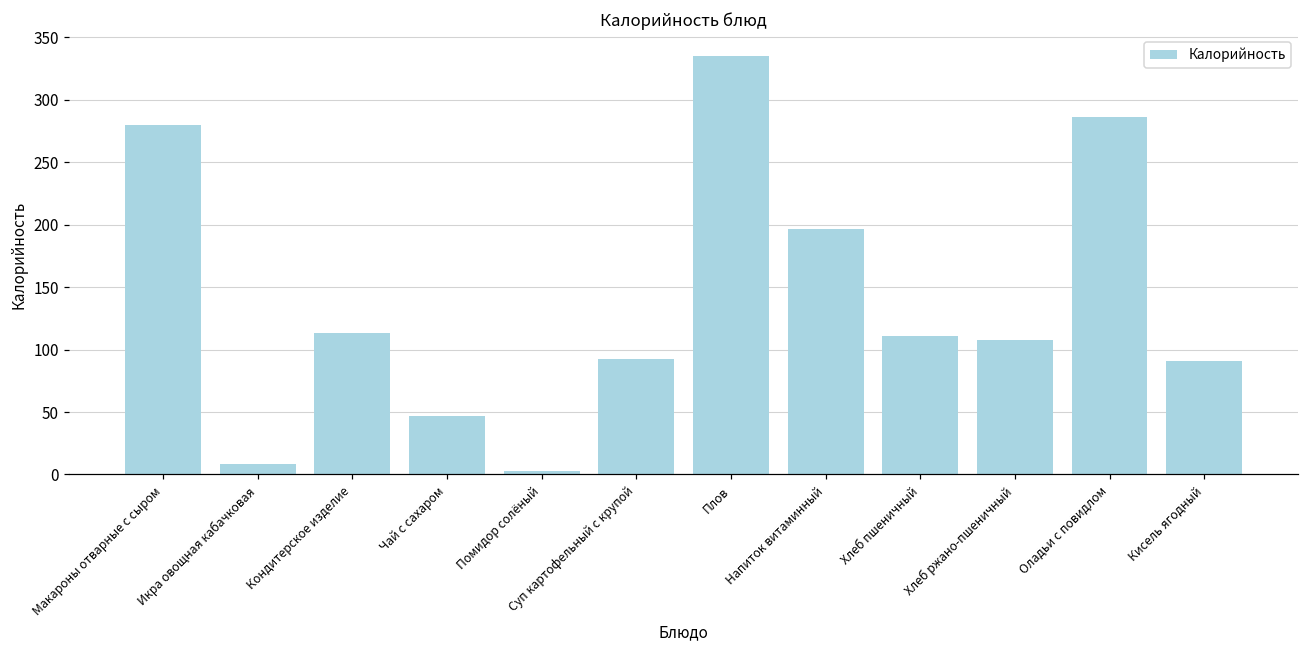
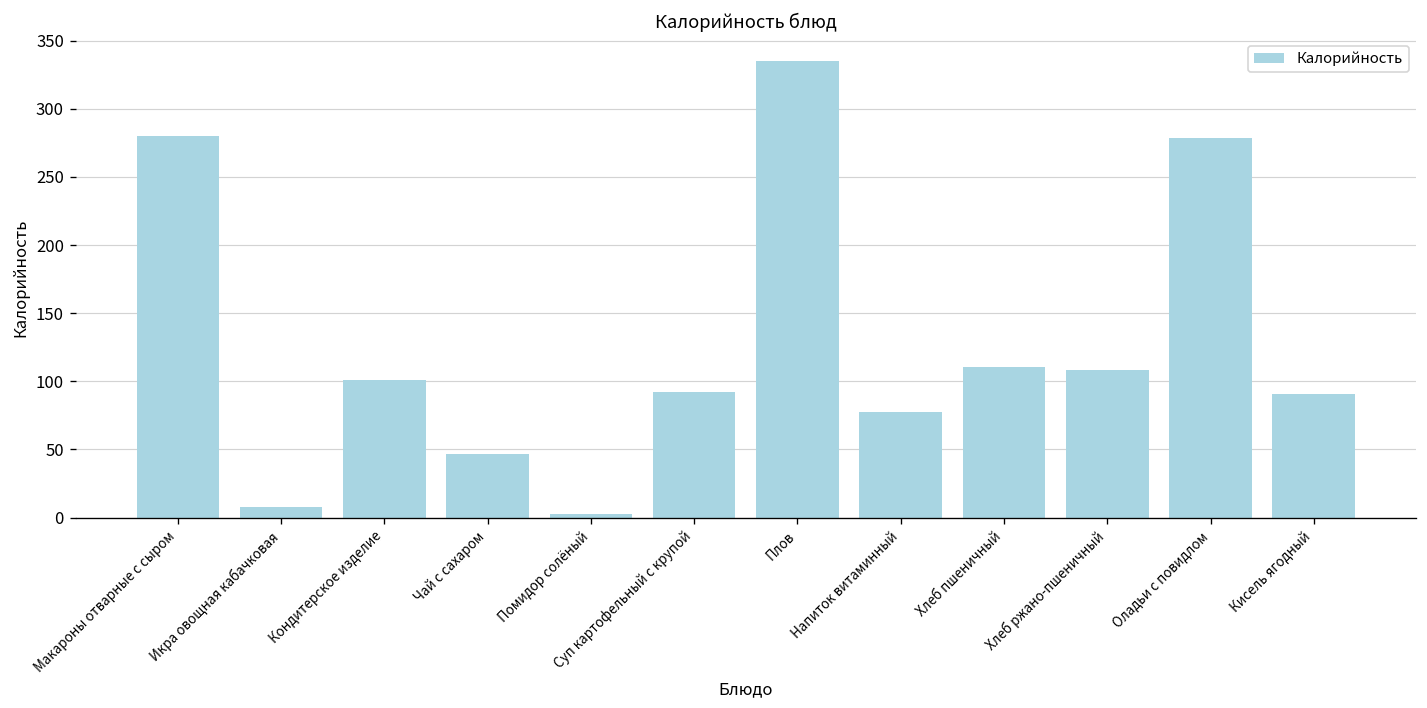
Кондитерское изделие: 114 -> 101
Напиток витаминный: 197 -> 78
Оладьи с повидлом: 287 -> 279
